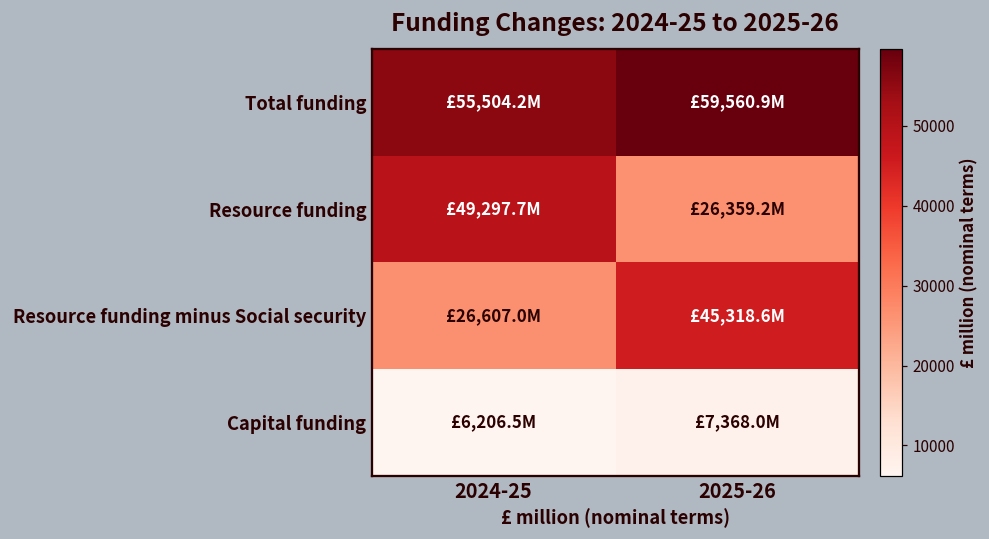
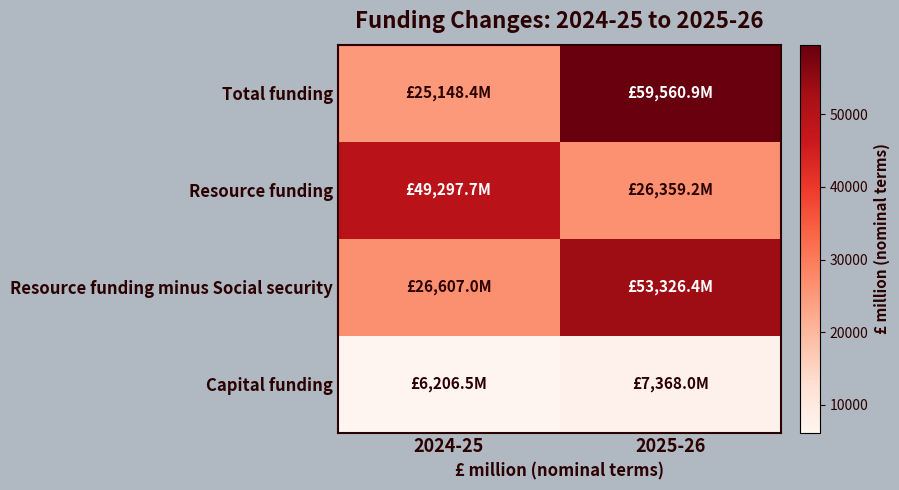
Total funding, 2024-25: £55,504.2M -> £25,148.4M
Resource funding minus Social security, 2025-26: £45,318.6M -> £53,326.4M
